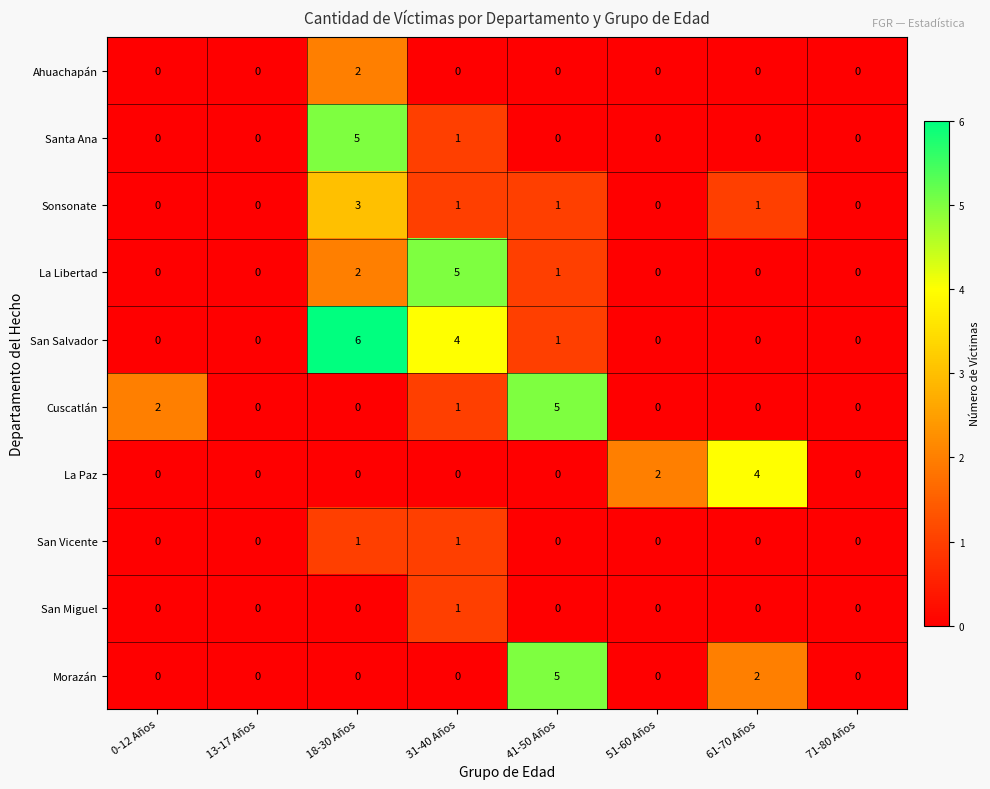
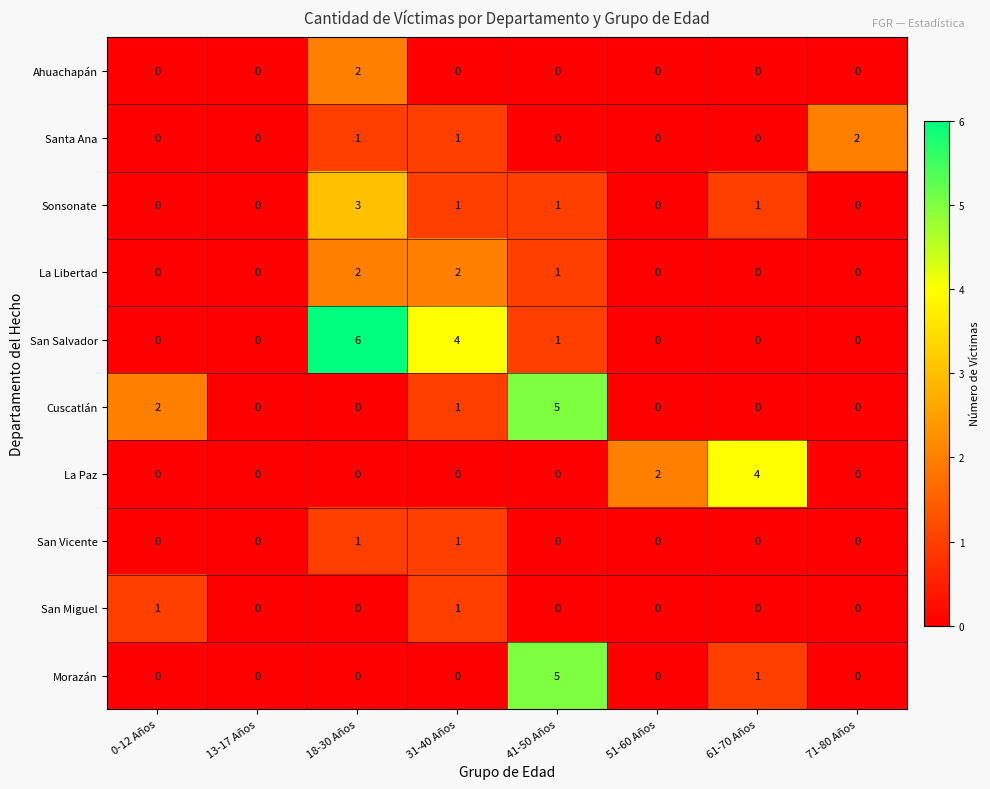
Santa Ana, 18-30 Años: 5 -> 1
Santa Ana, 71-80 Años: 0 -> 2
La Libertad, 31-40 Años: 5 -> 2
San Miguel, 0-12 Años: 0 -> 1
Morazán, 61-70 Años: 2 -> 1
